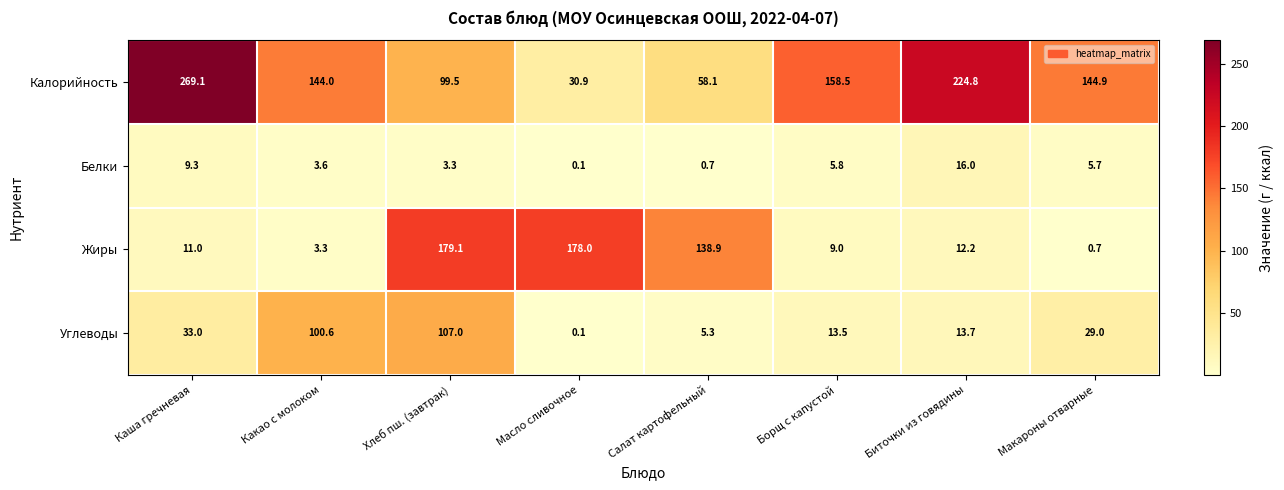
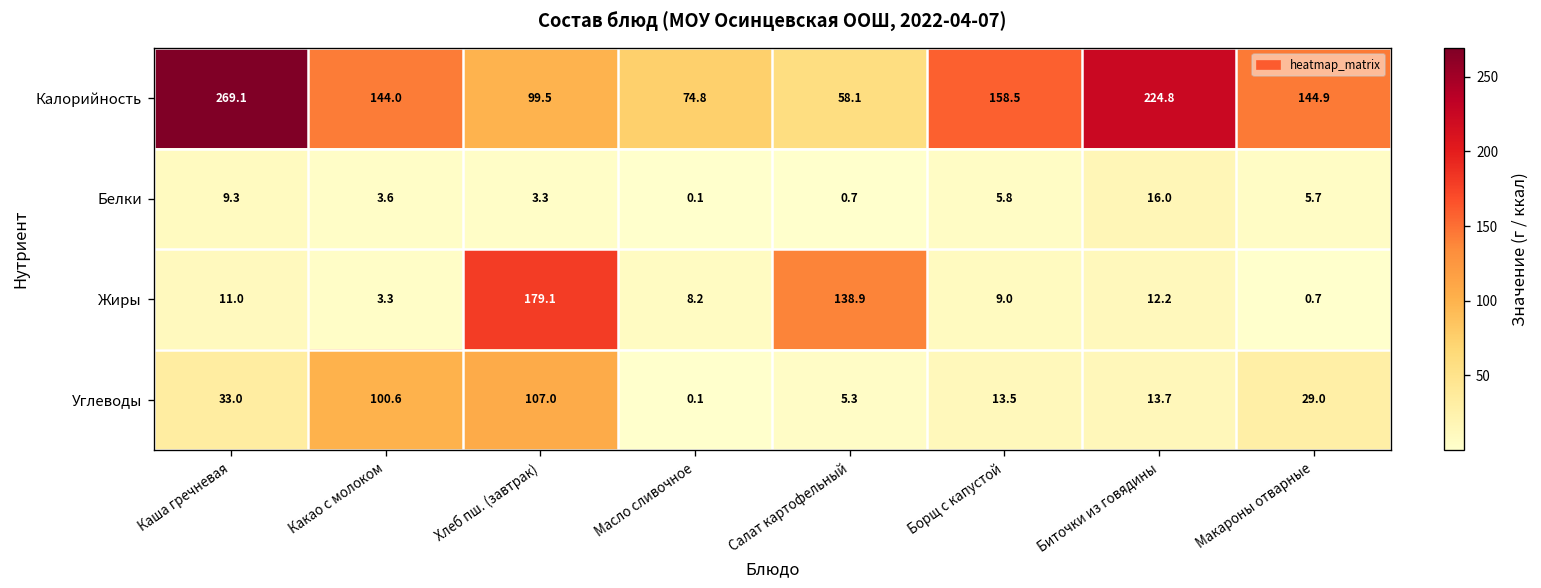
Калорийность, Масло сливочное: 30.9 -> 74.8
Жиры, Масло сливочное: 178.0 -> 8.2
